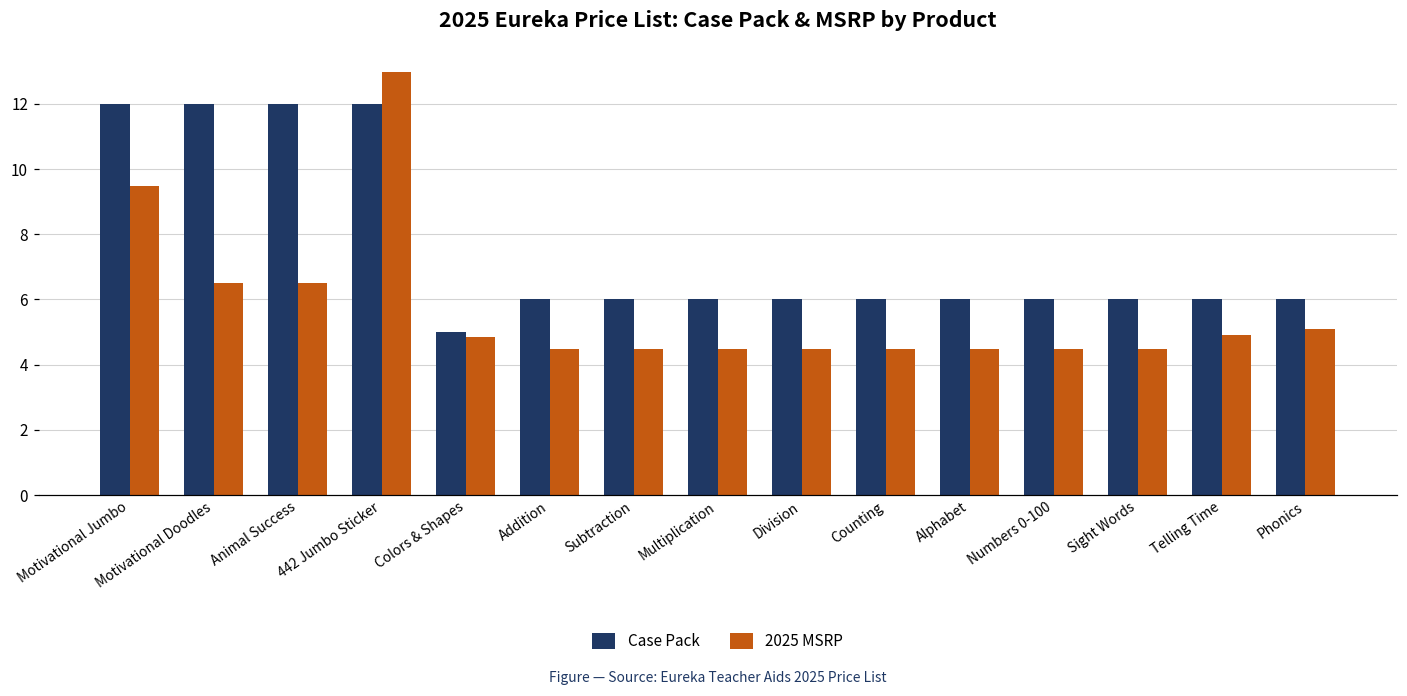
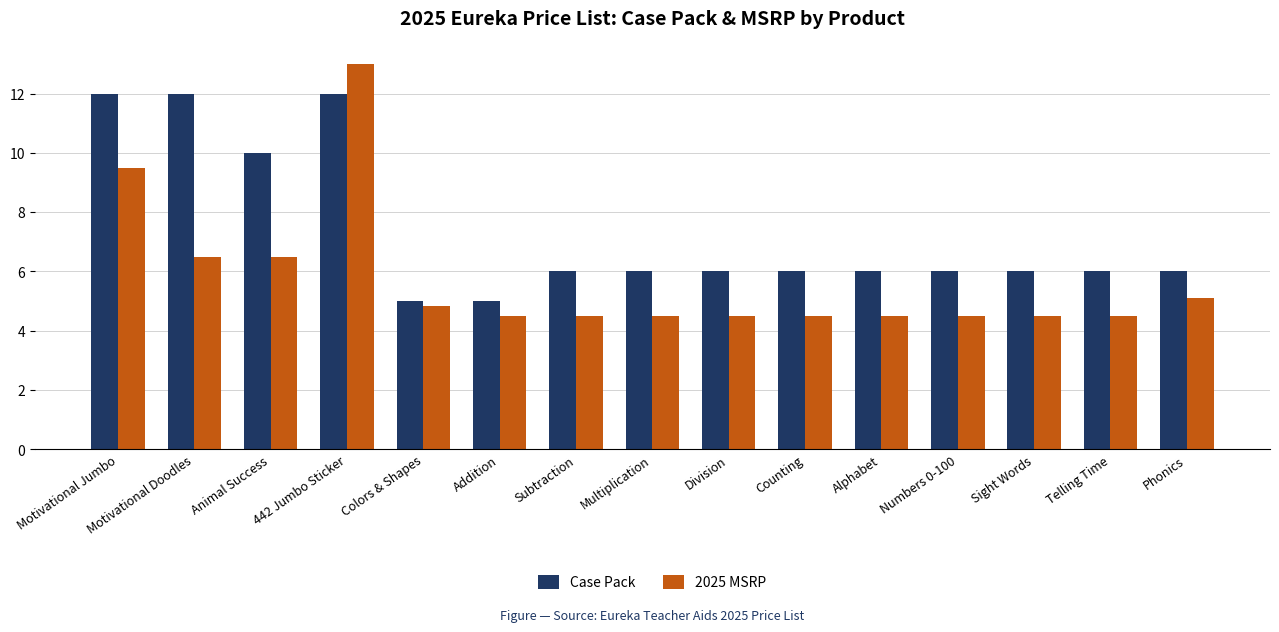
Case Pack, Animal Success: 12 -> 10
Case Pack, Addition: 6 -> 5
2025 MSRP, Telling Time: 4.9 -> 4.5
